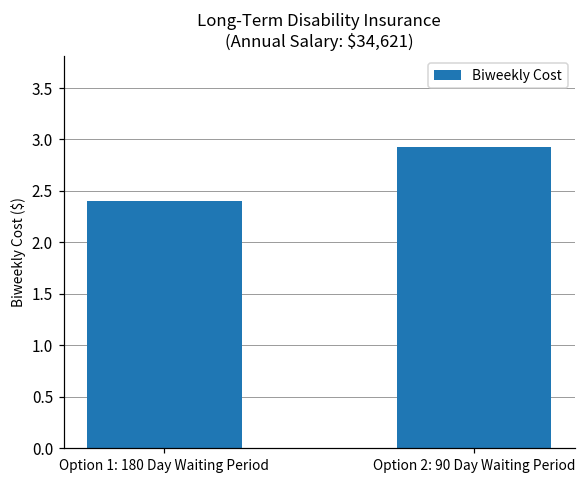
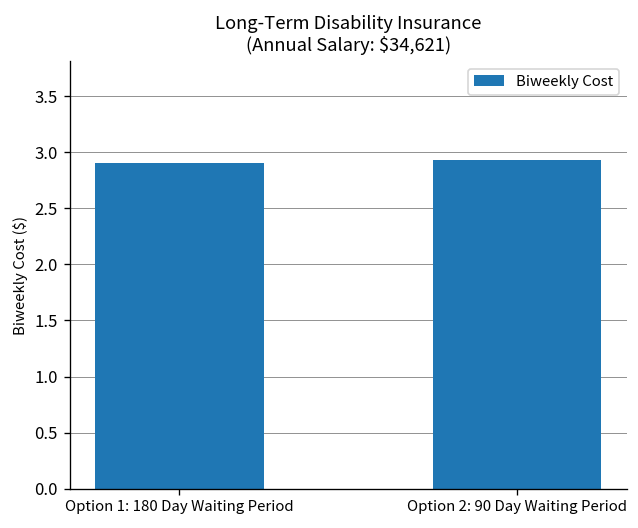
Option 1: 180 Day Waiting Period: 2.4 -> 2.9
